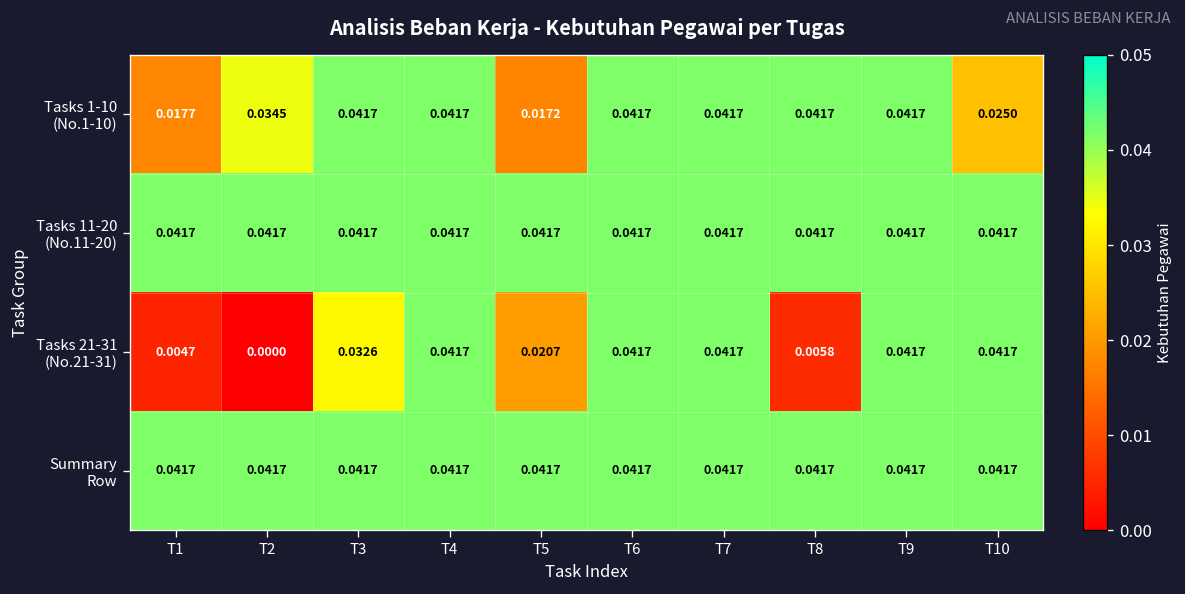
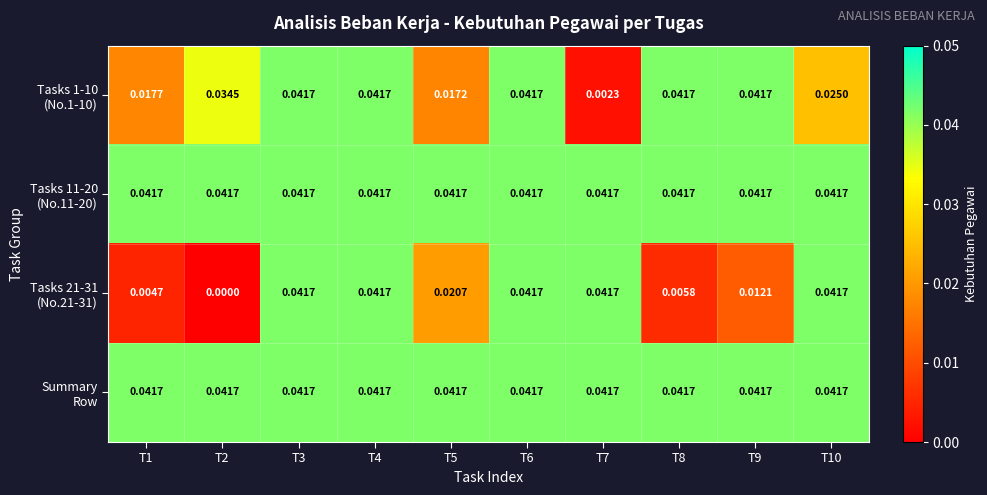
Tasks 1-10 (No.1-10), T7: 0.0417 -> 0.0023
Tasks 21-31 (No.21-31), T3: 0.0326 -> 0.0417
Tasks 21-31 (No.21-31), T9: 0.0417 -> 0.0121
